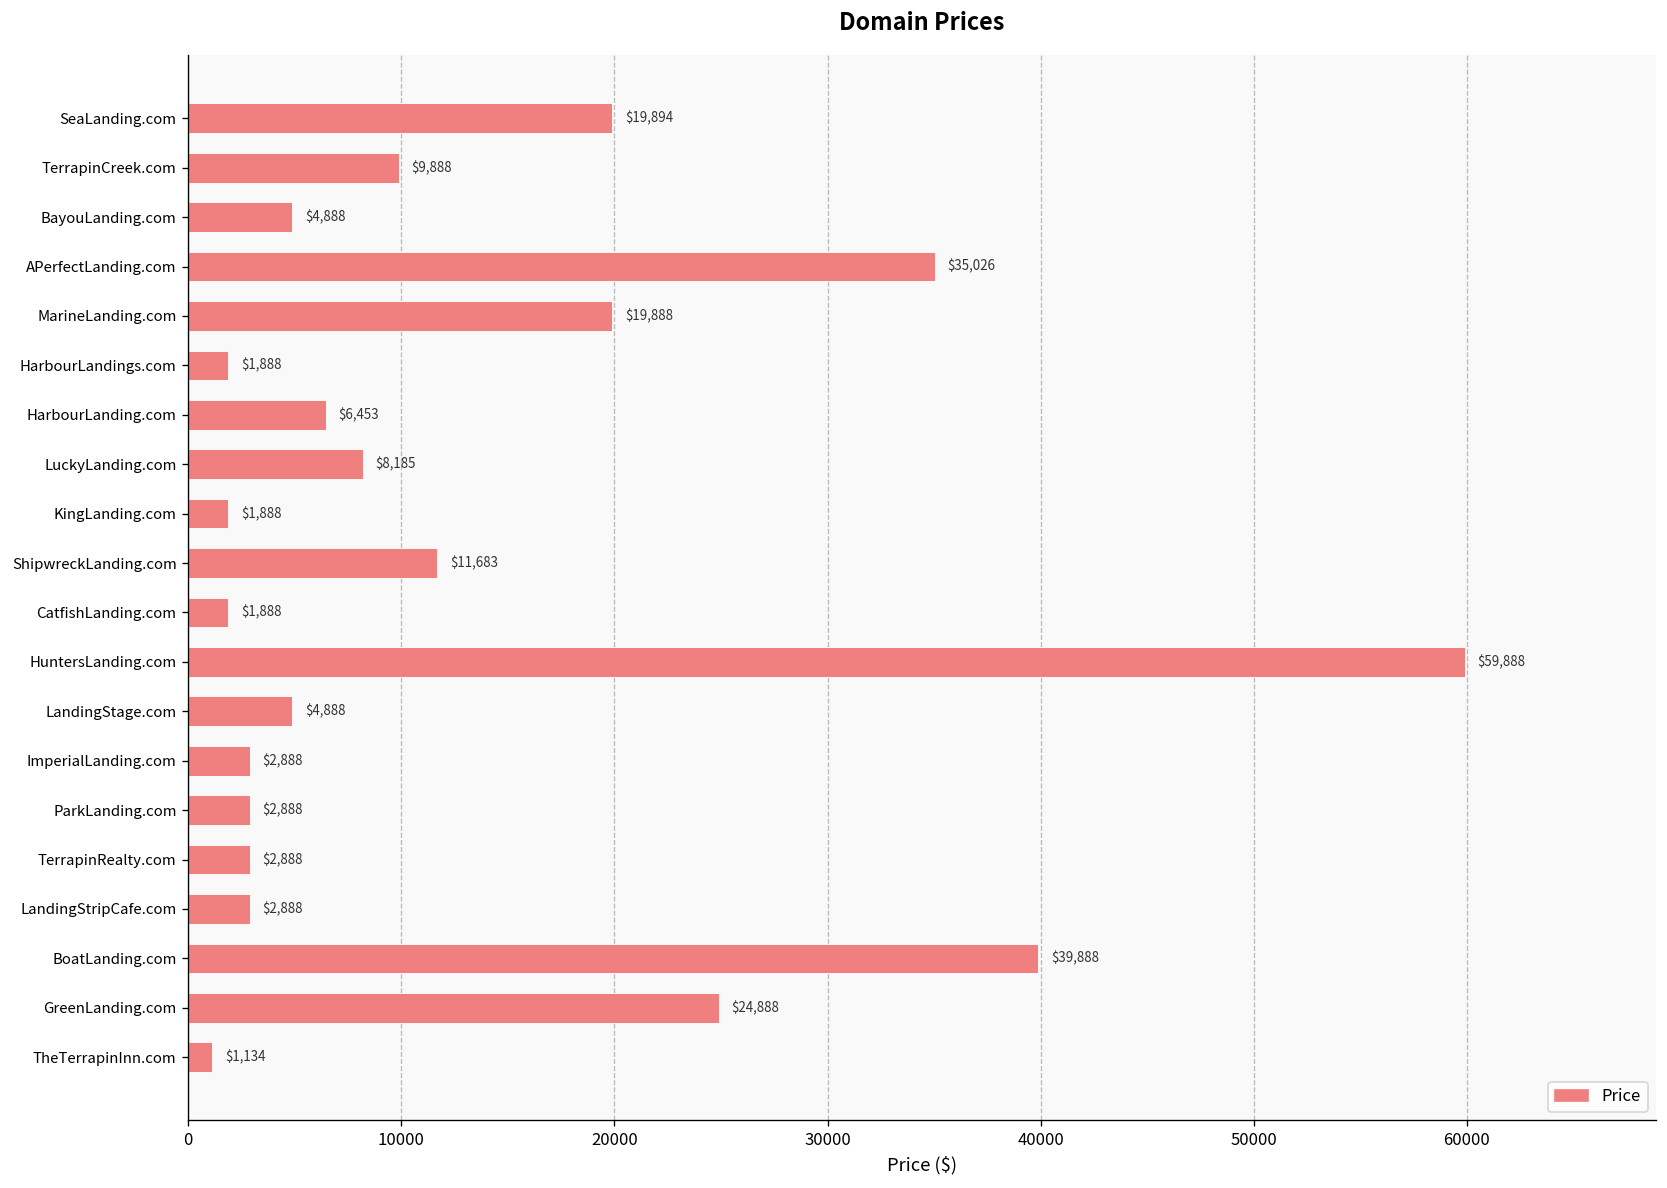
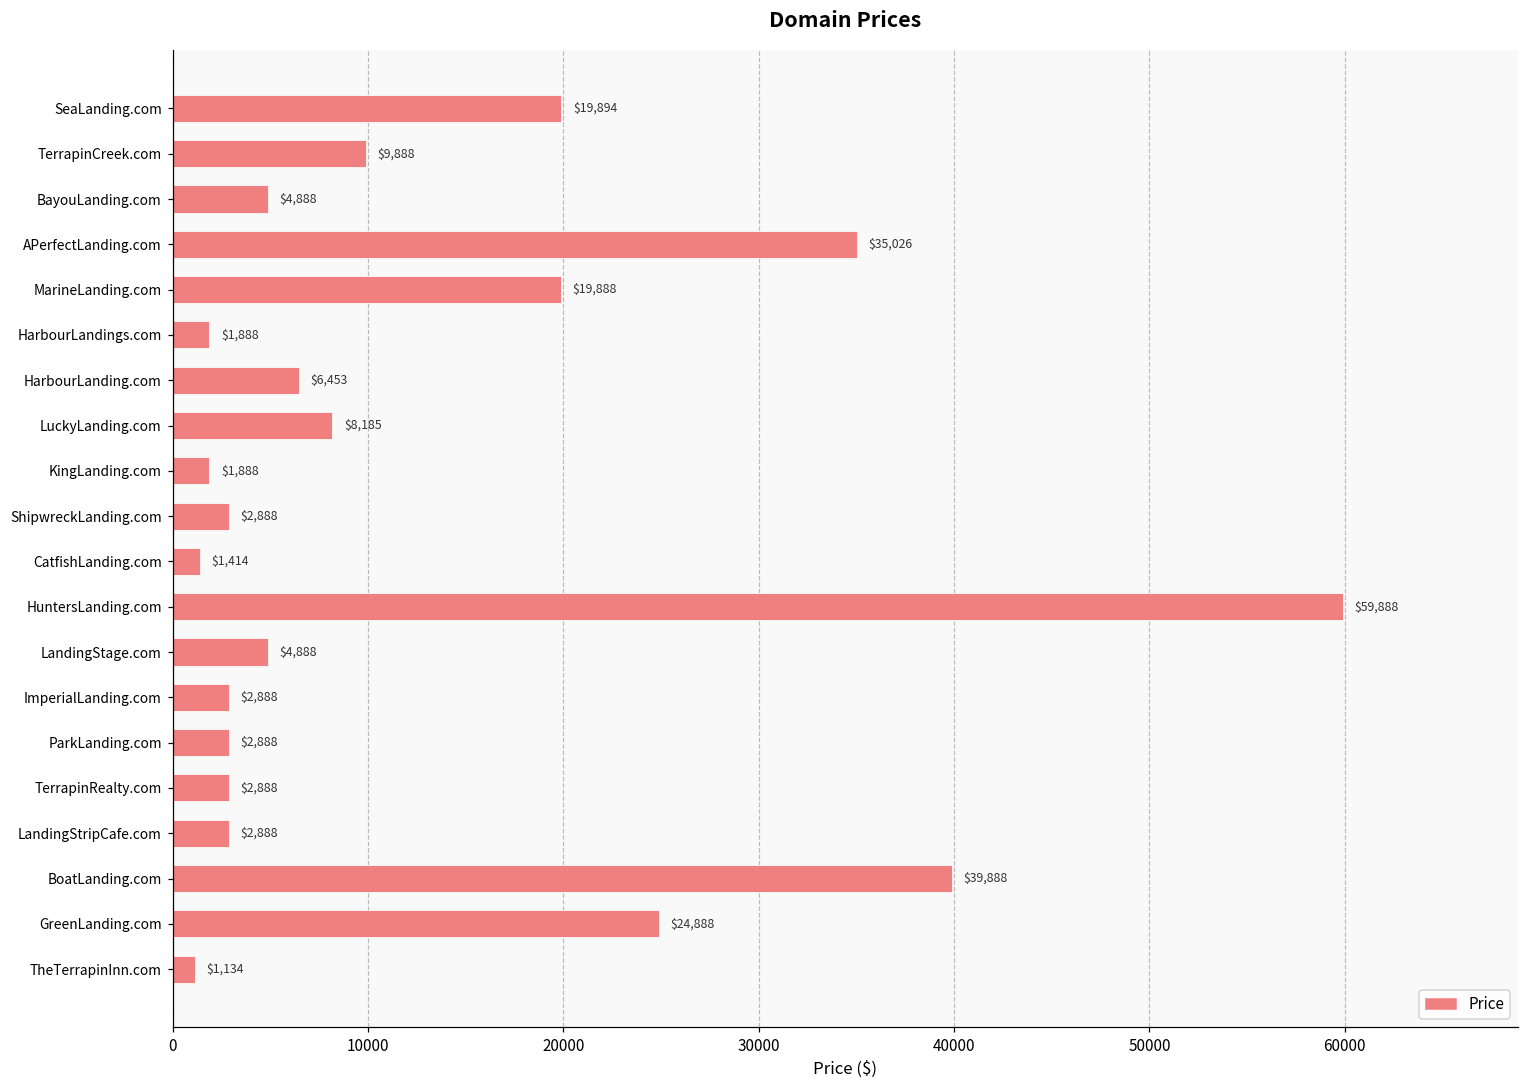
ShipwreckLanding.com: $11,683 -> $2,888
CatfishLanding.com: $1,888 -> $1,414
